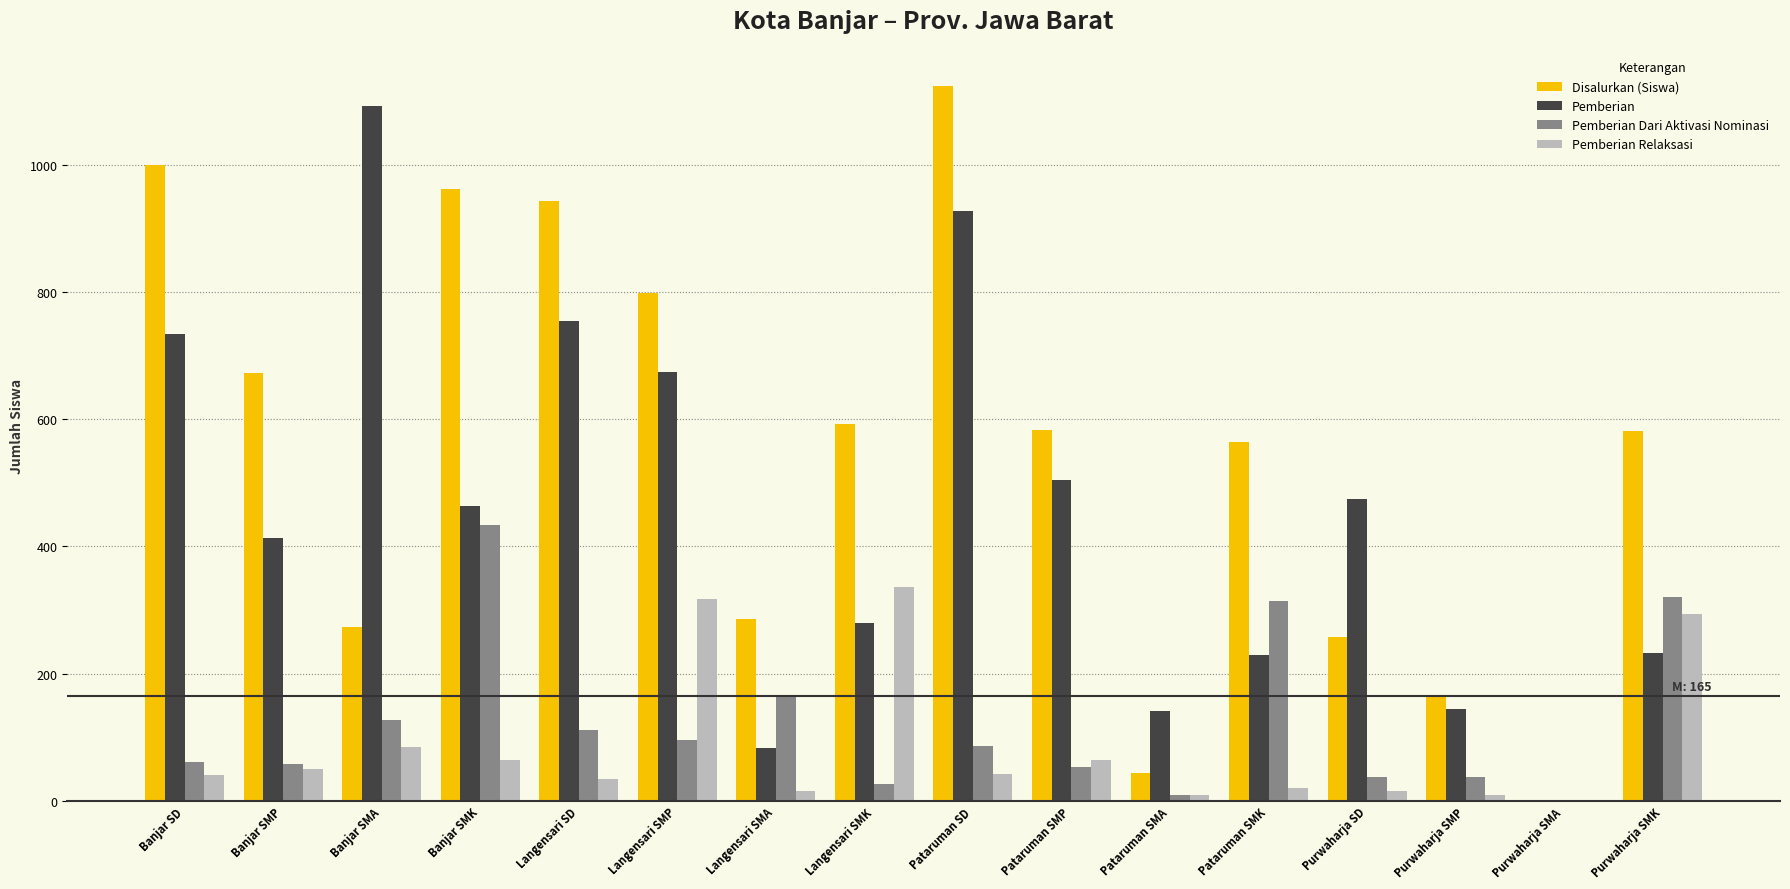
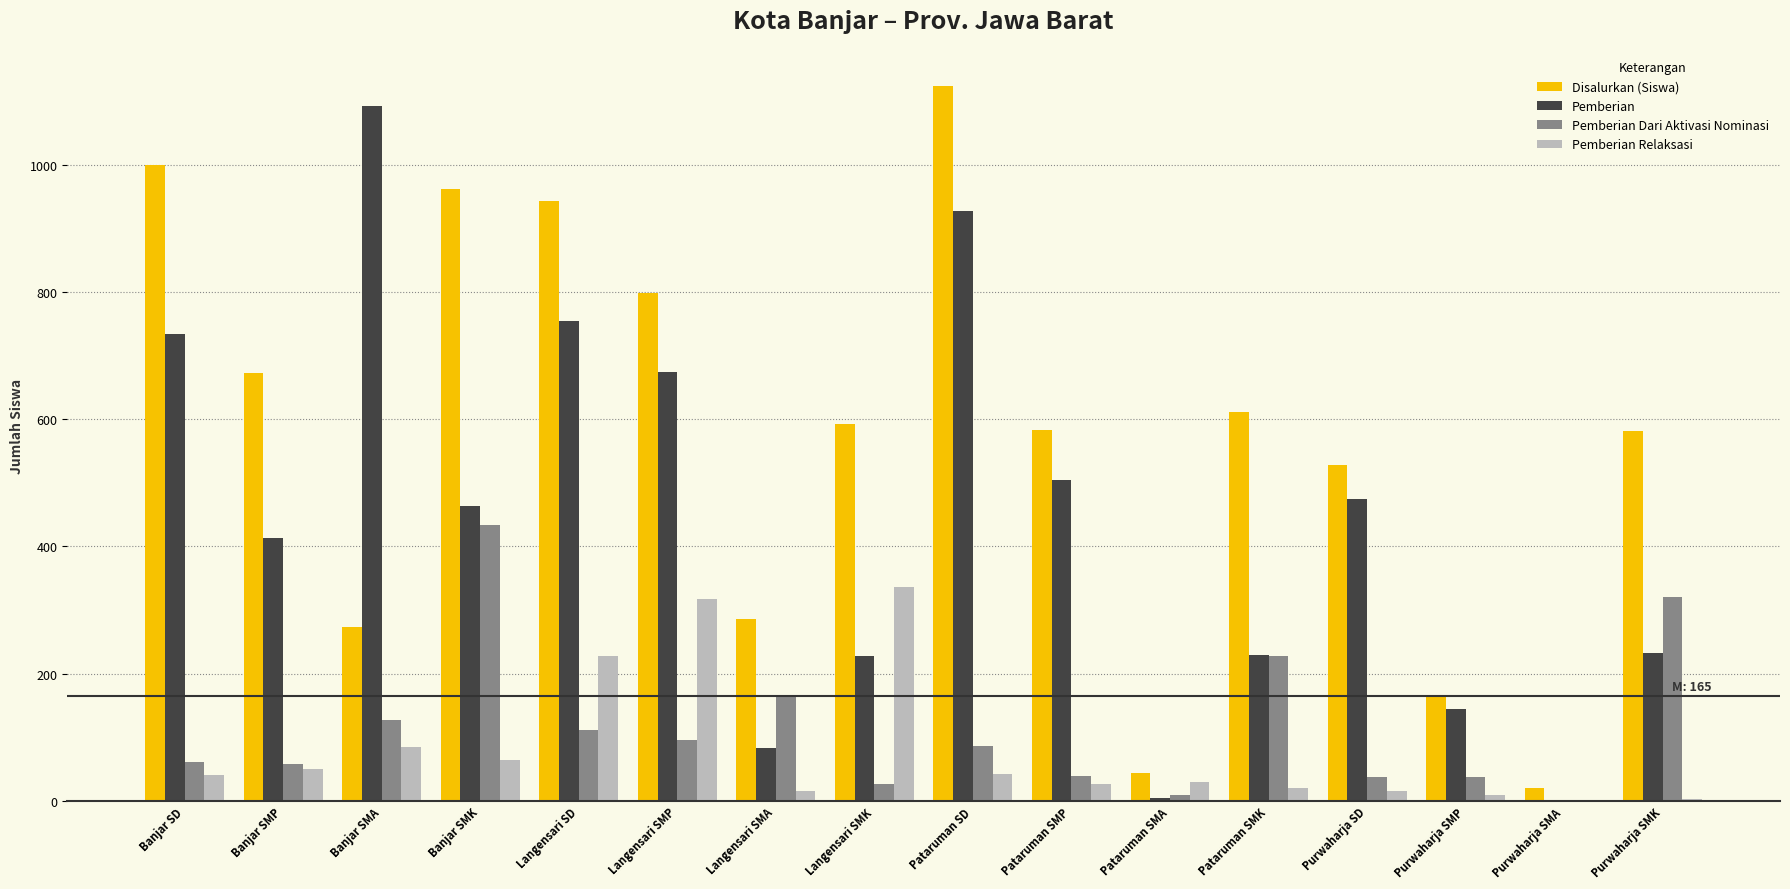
Pemberian Relaksasi, Langensari SD: 40 -> 230
Pemberian, Langensari SMK: 280 -> 230
Pemberian Dari Aktivasi Nominasi, Pataruman SMP: 50 -> 40
Pemberian Relaksasi, Pataruman SMP: 70 -> 30
Pemberian, Pataruman SMA: 140 -> 10
Pemberian Relaksasi, Pataruman SMA: 10 -> 30
Disalurkan (Siswa), Pataruman SMK: 570 -> 610
Pemberian Dari Aktivasi Nominasi, Pataruman SMK: 320 -> 230
Disalurkan (Siswa), Purwaharja SD: 260 -> 530
Disalurkan (Siswa), Purwaharja SMA: 0 -> 20
Pemberian Relaksasi, Purwaharja SMK: 290 -> 0
